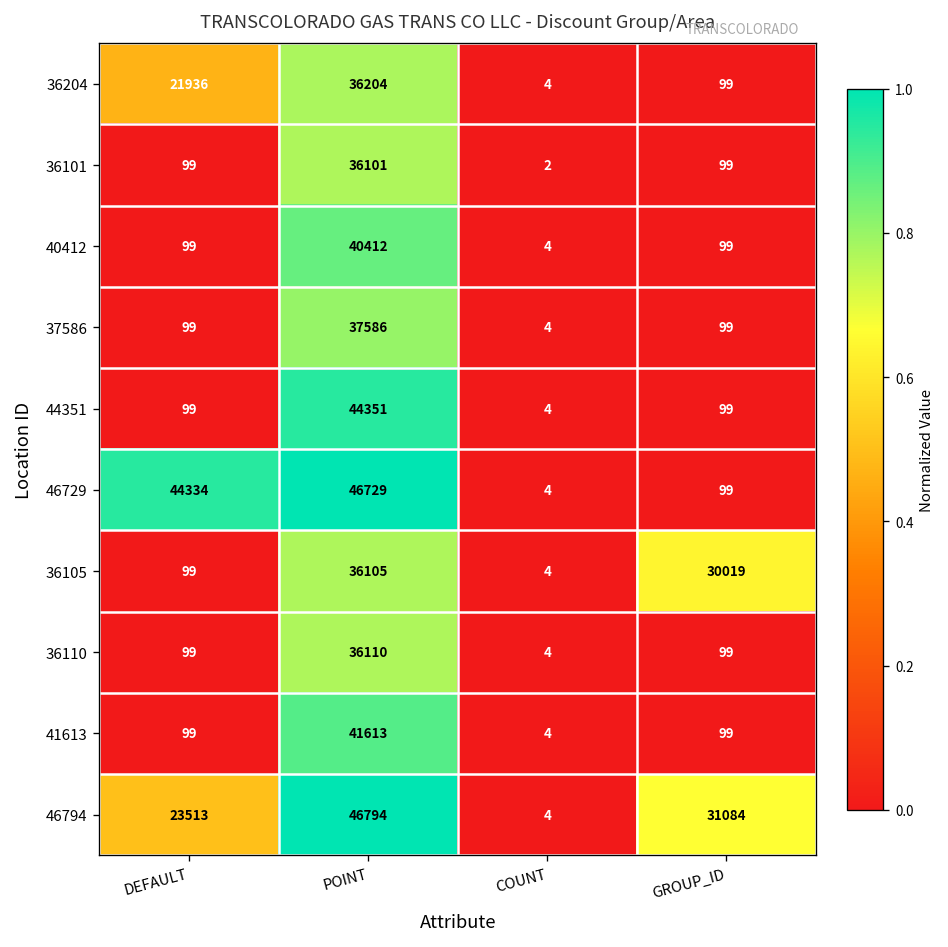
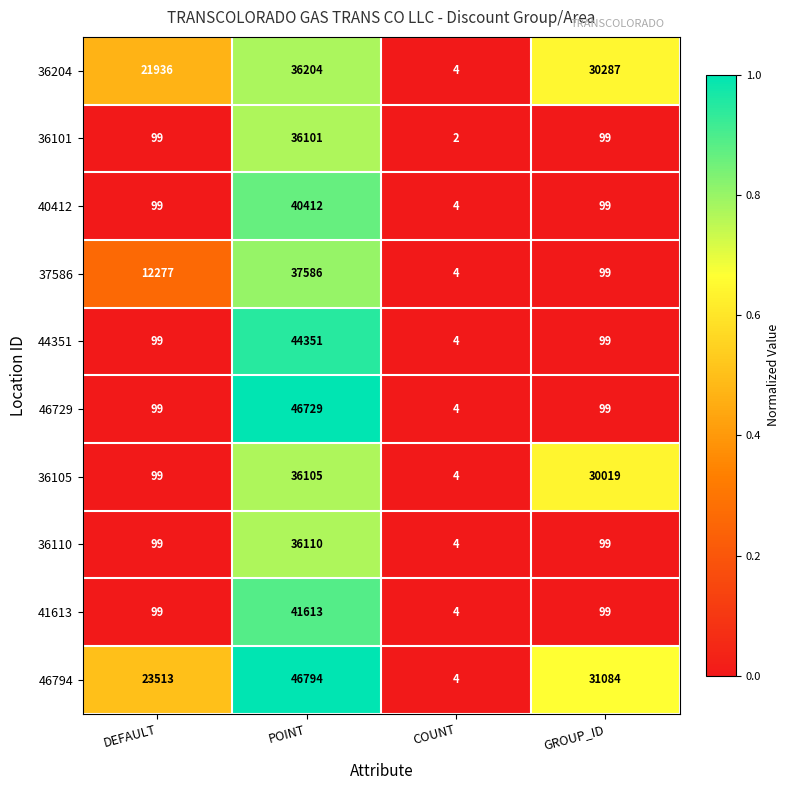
36204, GROUP_ID: 99 -> 30287
37586, DEFAULT: 99 -> 12277
46729, DEFAULT: 44334 -> 99
